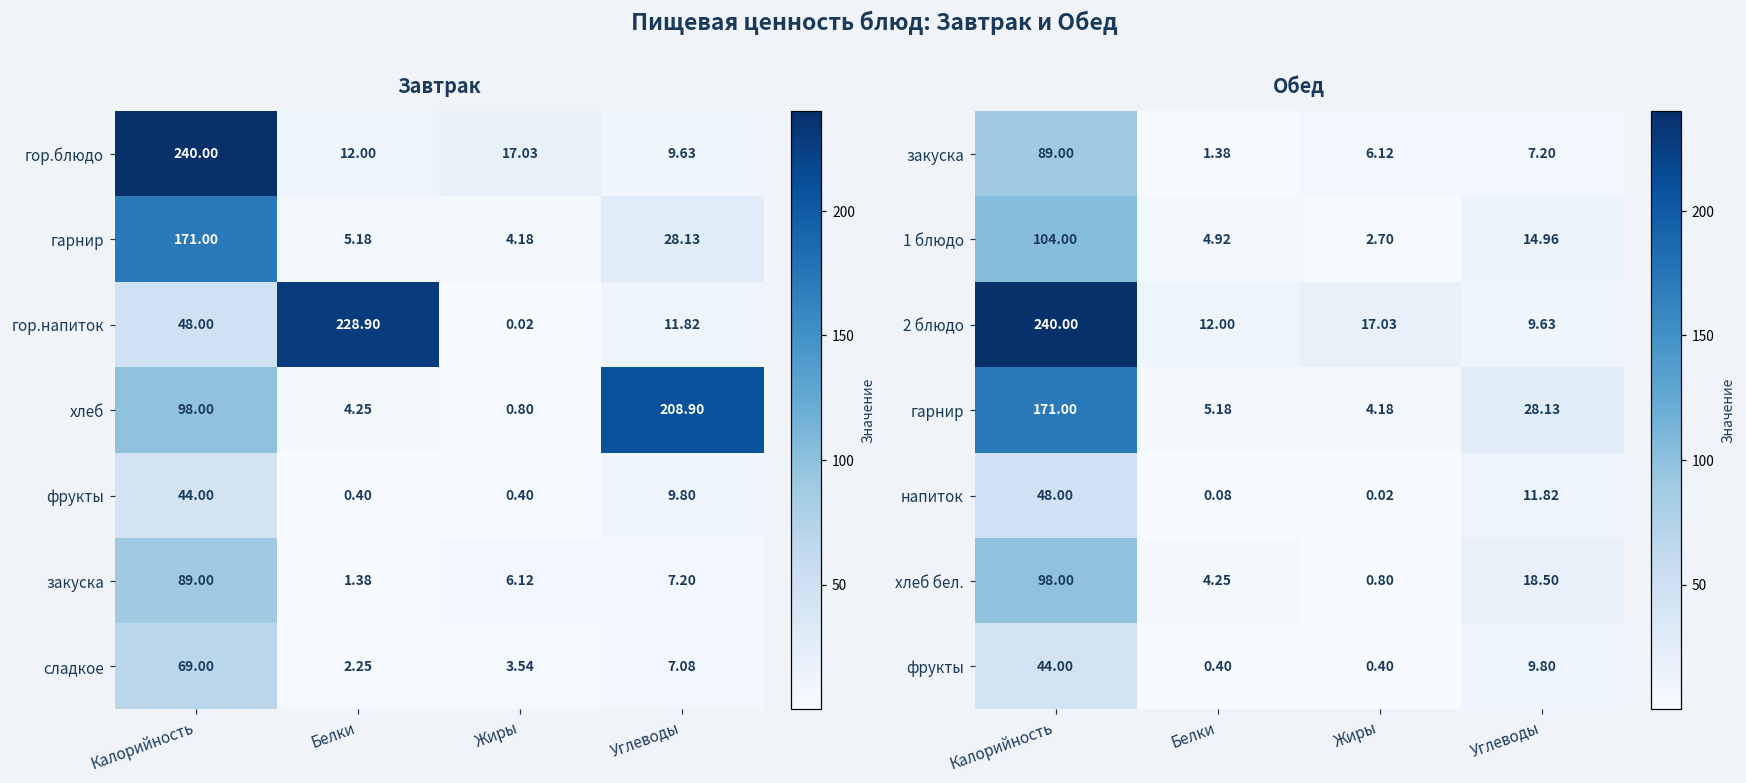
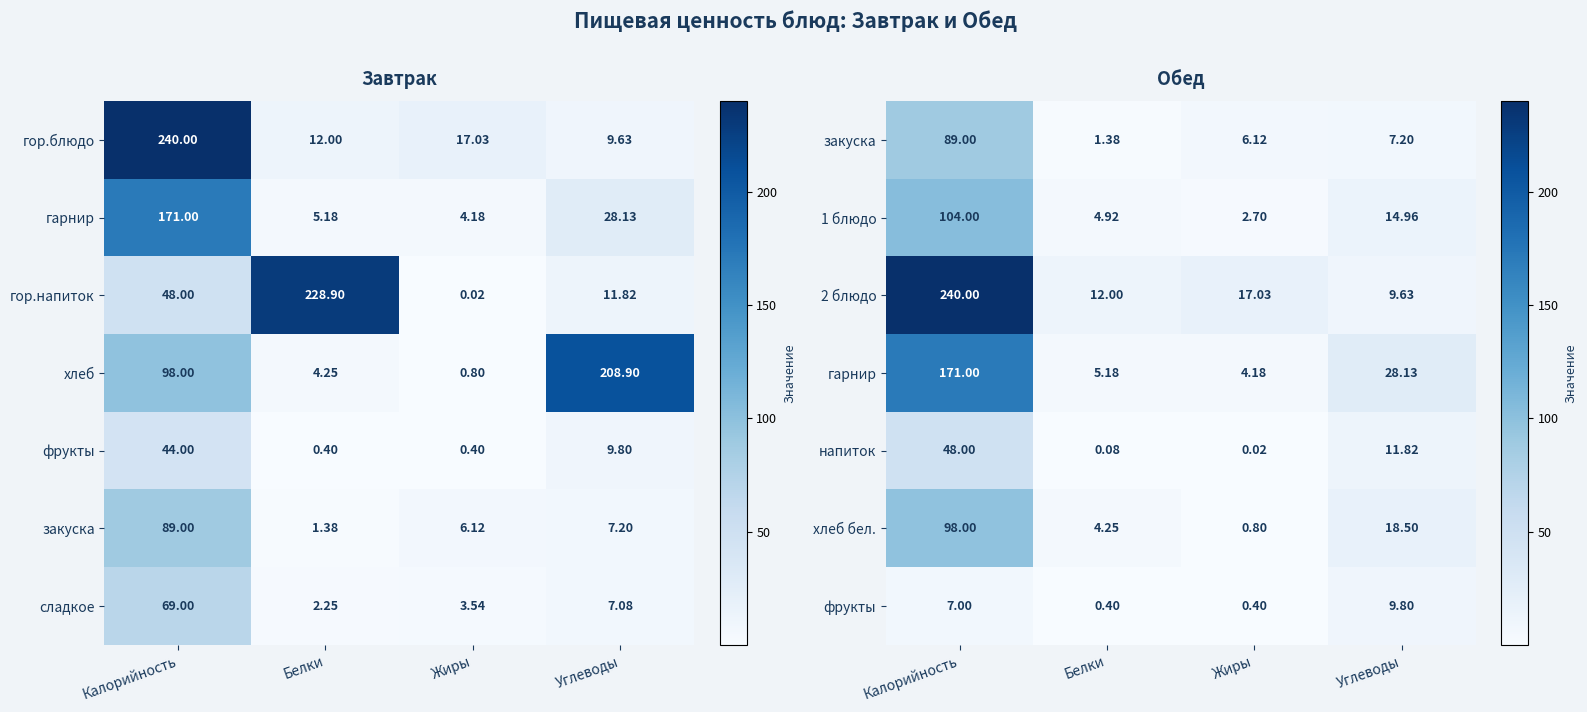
Обед, фрукты, Калорийность: 44.00 -> 7.00
